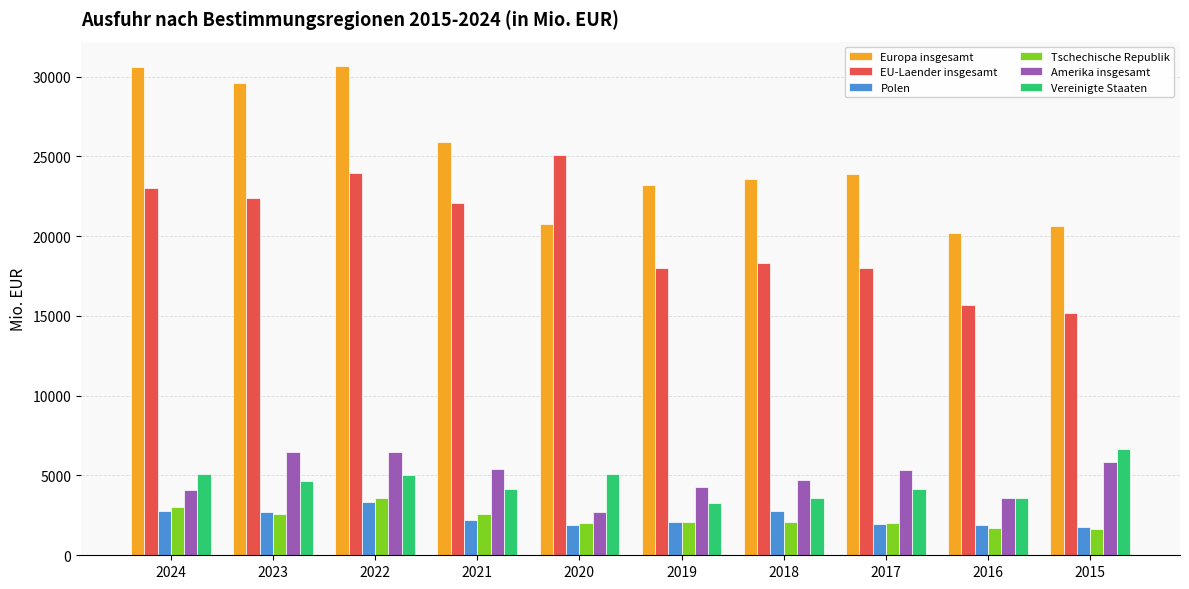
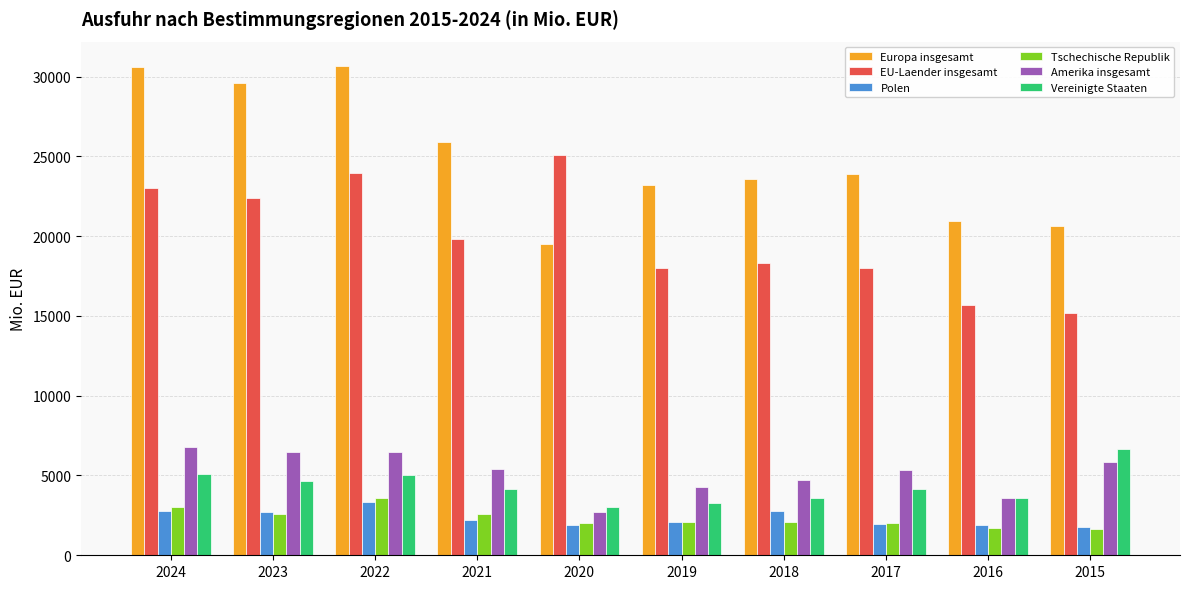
Amerika insgesamt, 2024: 4100 -> 6800
EU-Laender insgesamt, 2021: 22100 -> 19800
Europa insgesamt, 2020: 20700 -> 19500
Vereinigte Staaten, 2020: 5100 -> 3000
Europa insgesamt, 2016: 20200 -> 20900
